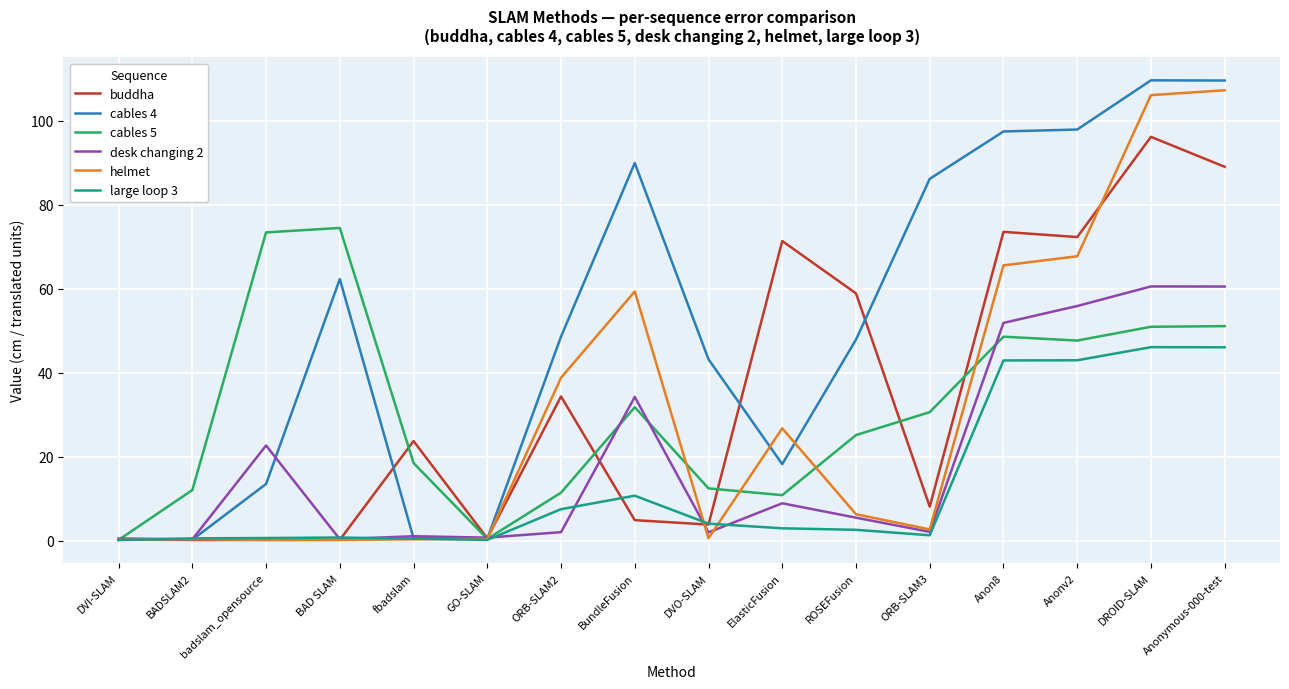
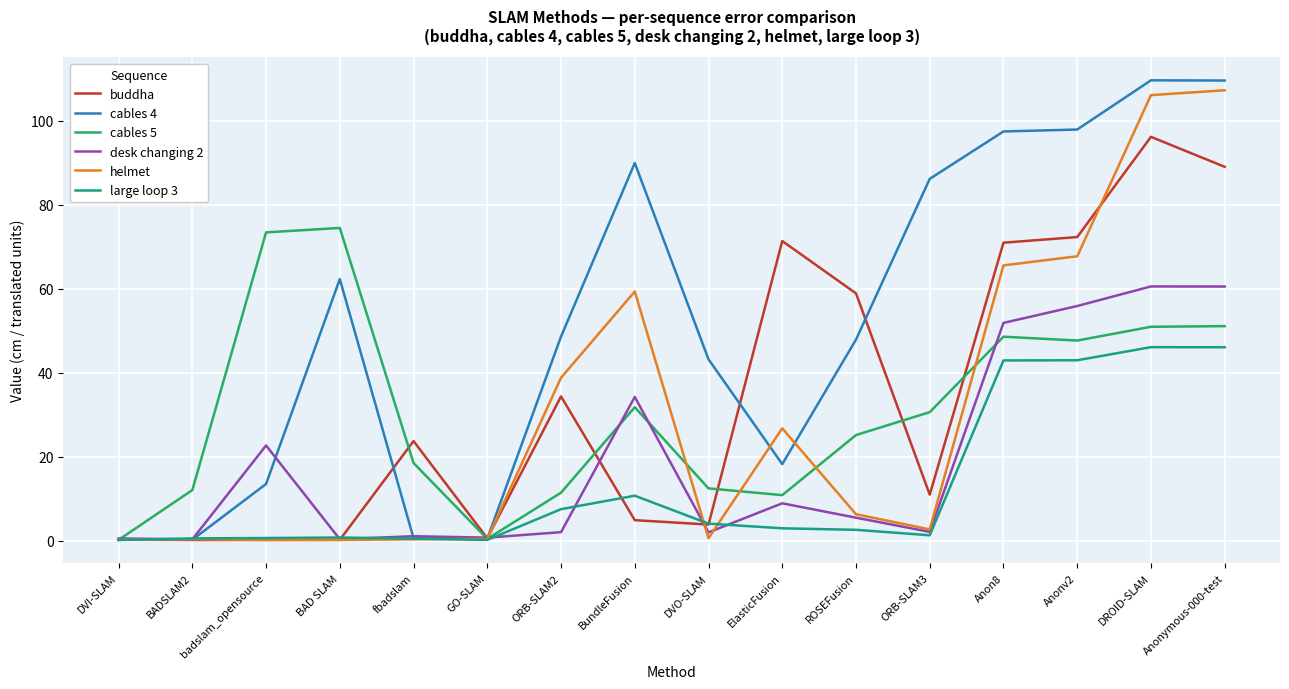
buddha, ORB-SLAM3: 8 -> 11
buddha, Anon8: 74 -> 71
